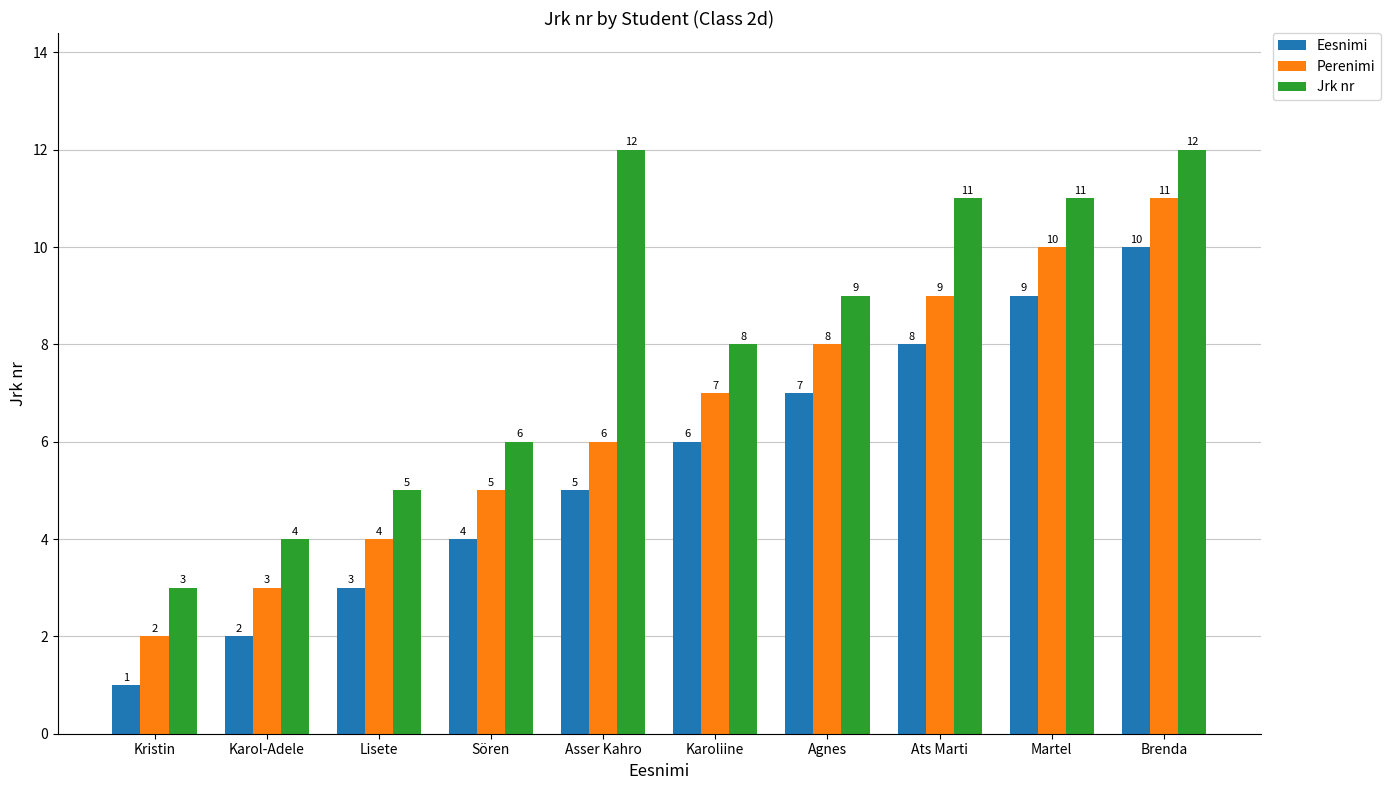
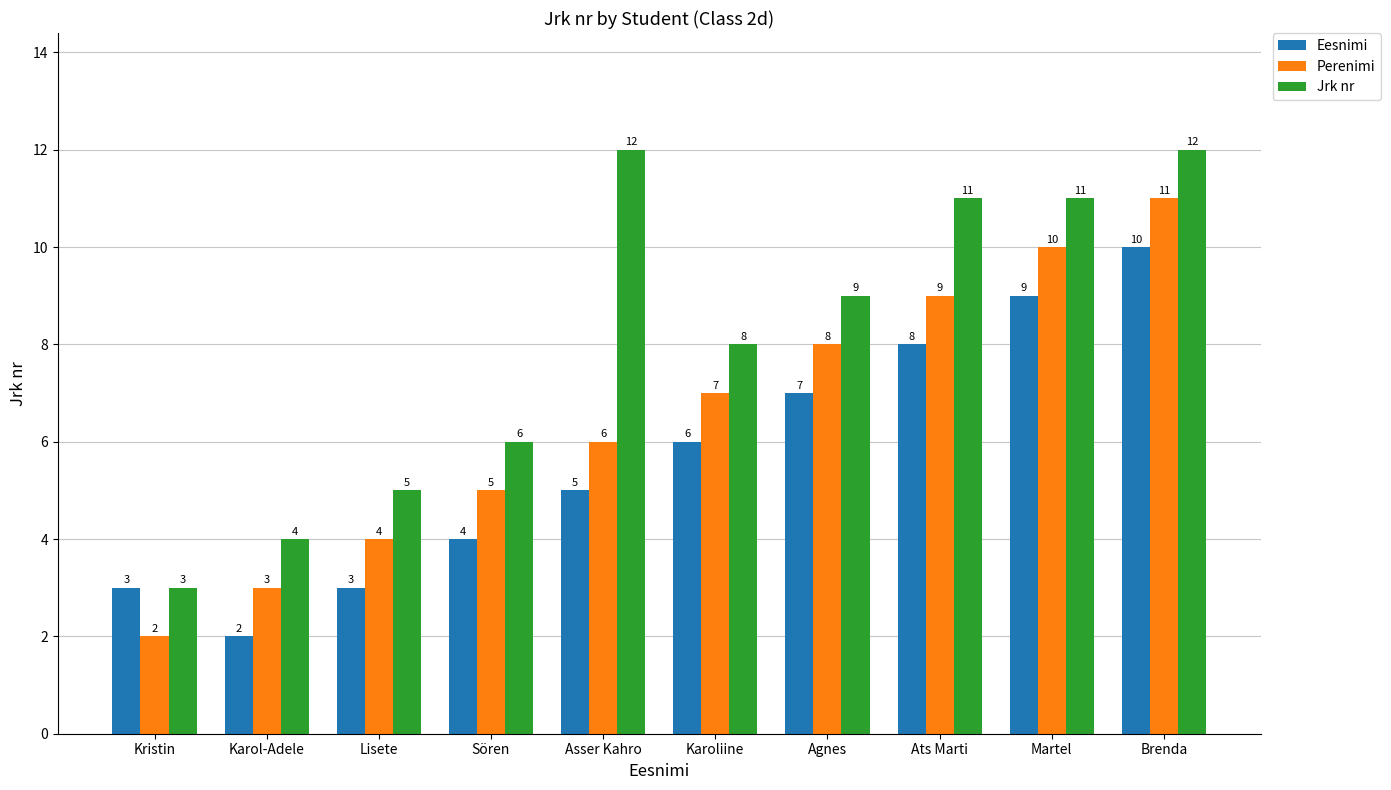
Eesnimi, Kristin: 1 -> 3
